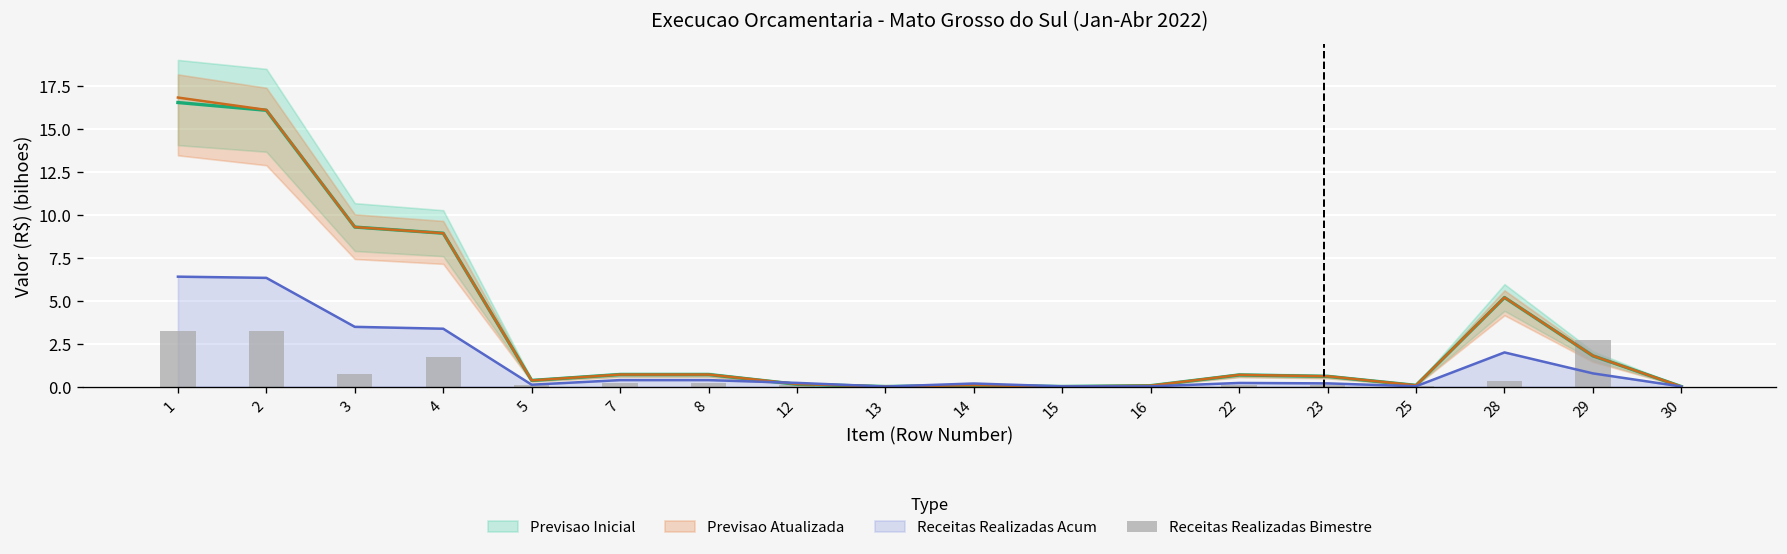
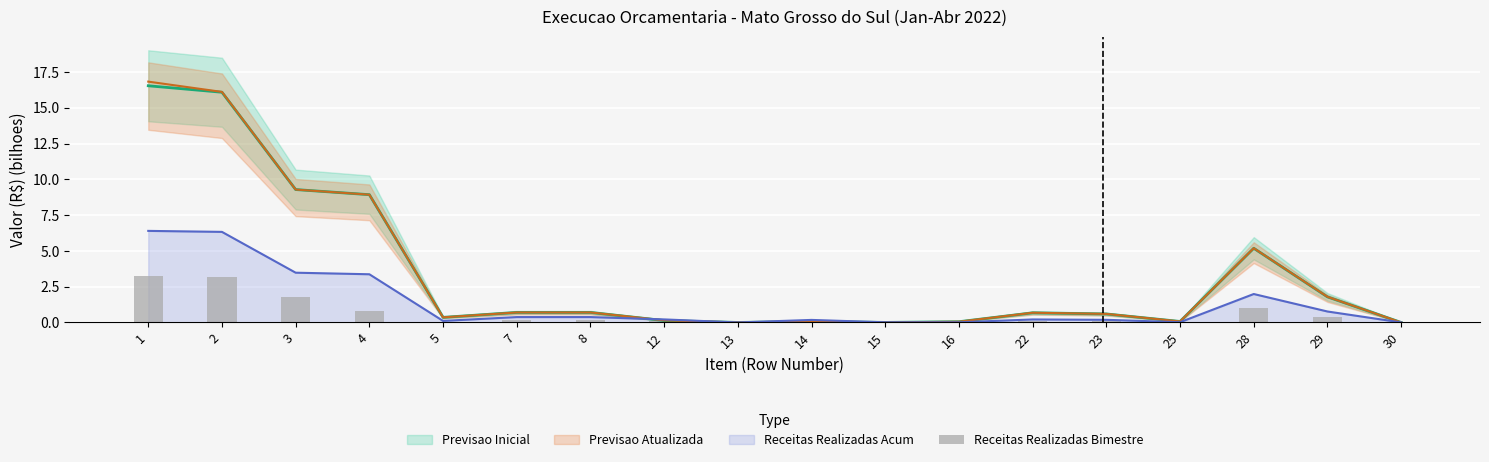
Receitas Realizadas Bimestre, 3: 0.7 -> 1.8
Receitas Realizadas Bimestre, 4: 1.7 -> 0.8
Receitas Realizadas Bimestre, 28: 0.3 -> 1.0
Receitas Realizadas Bimestre, 29: 2.7 -> 0.4
